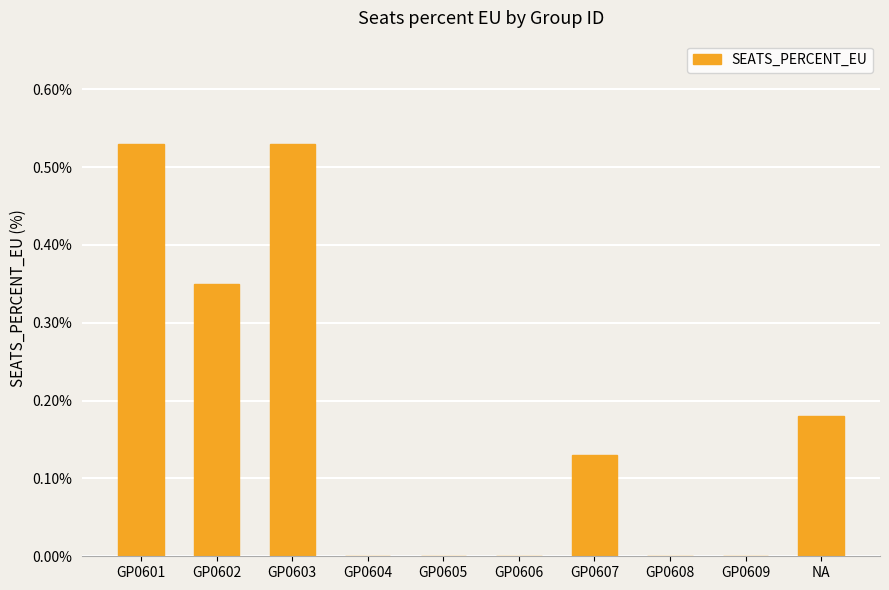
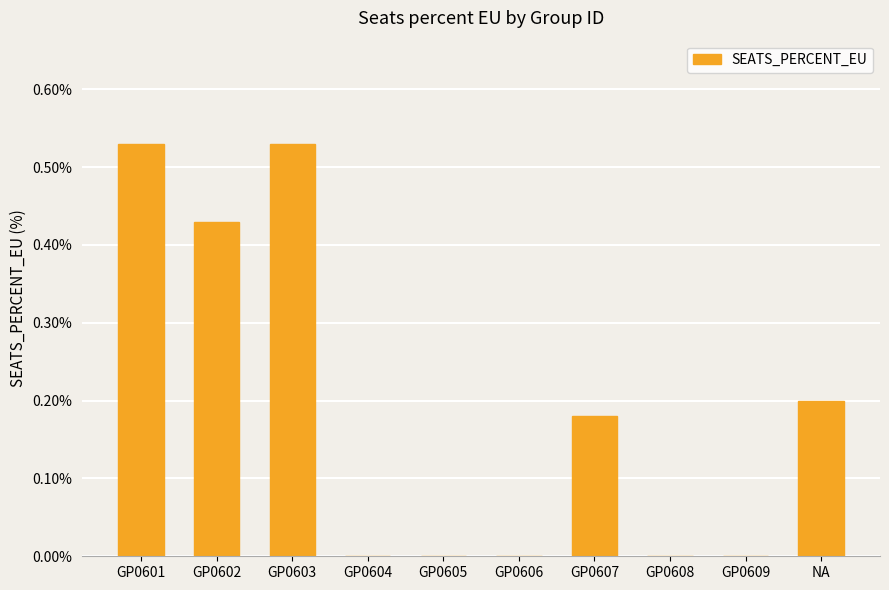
GP0602: 0.35% -> 0.43%
GP0607: 0.13% -> 0.18%
NA: 0.18% -> 0.20%
